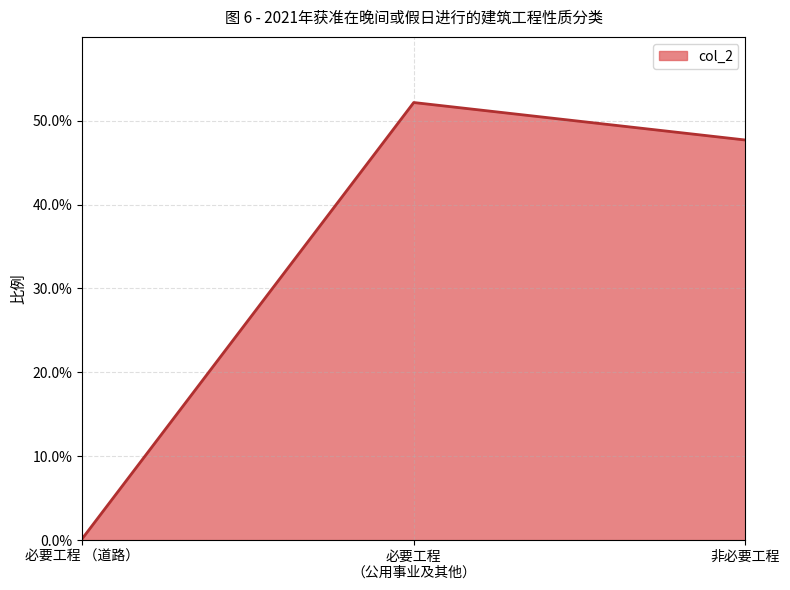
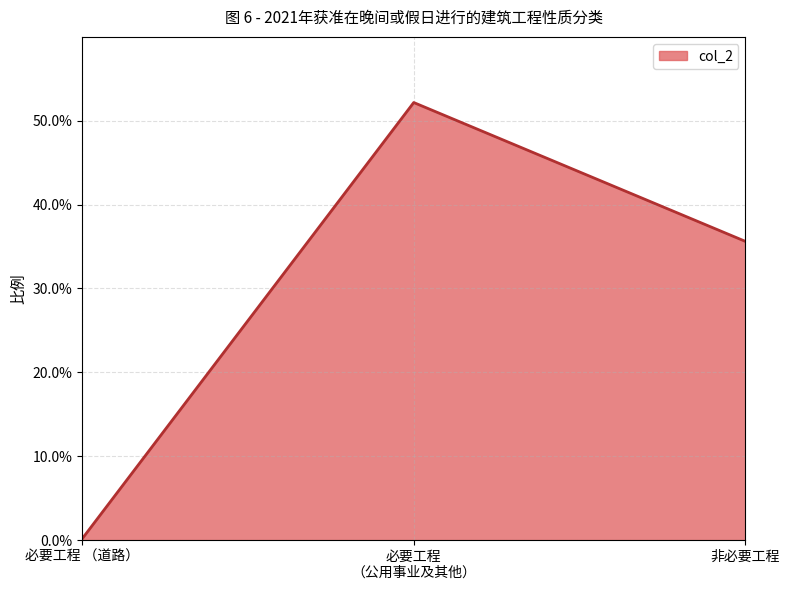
非必要工程: 48% -> 36%
